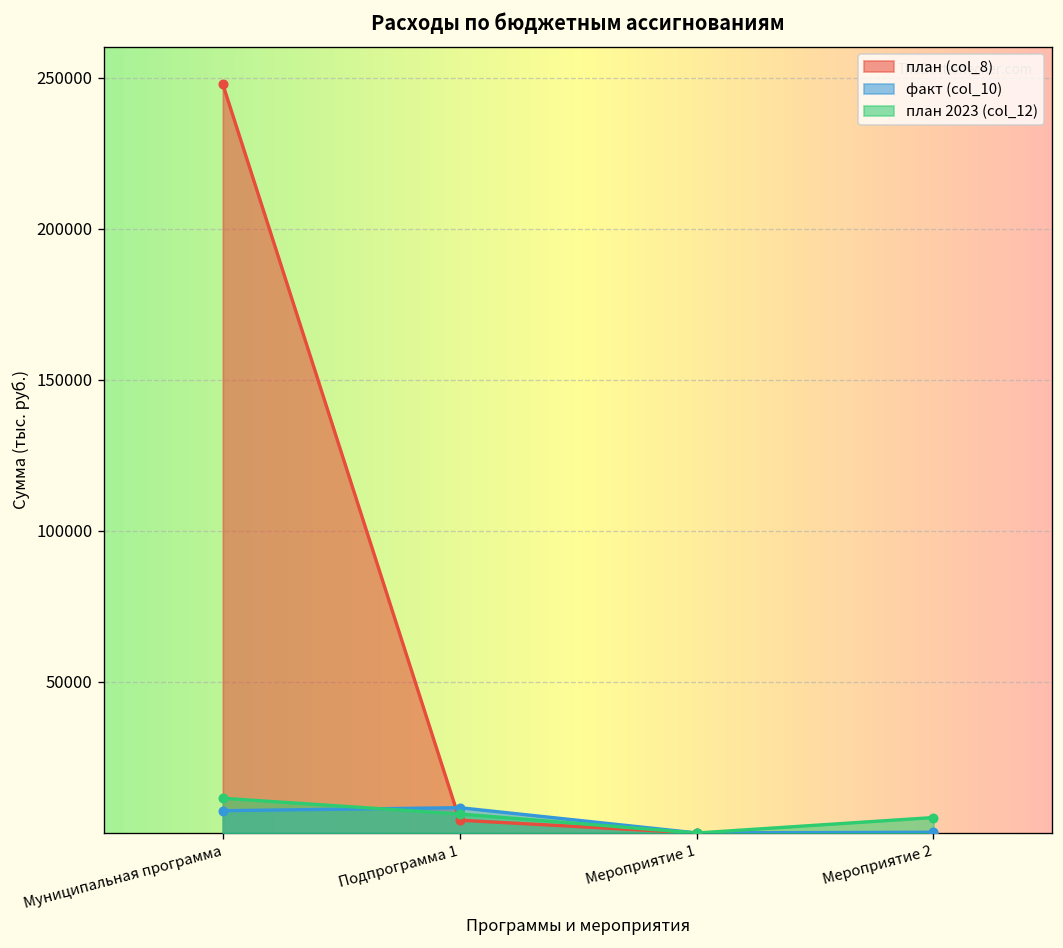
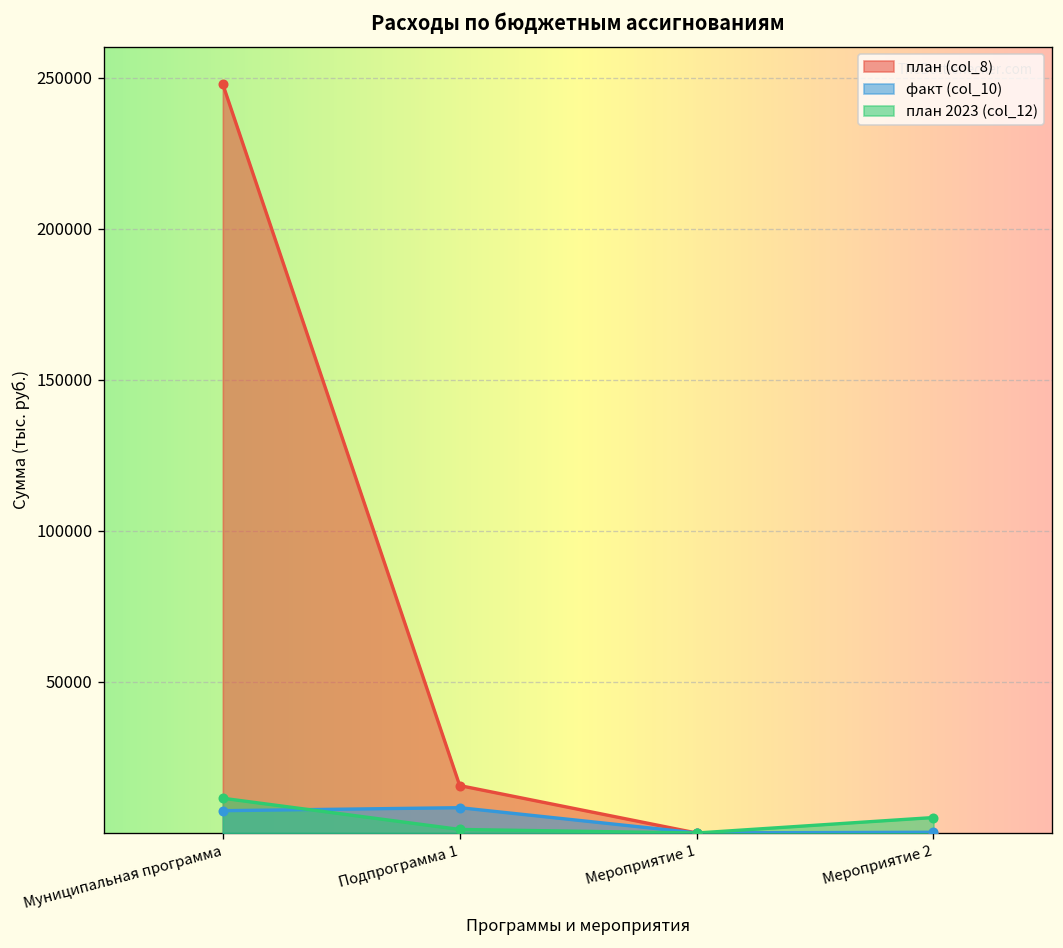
план (col_8), Подпрограмма 1: 4000 -> 16000
план 2023 (col_12), Подпрограмма 1: 6000 -> 1000
